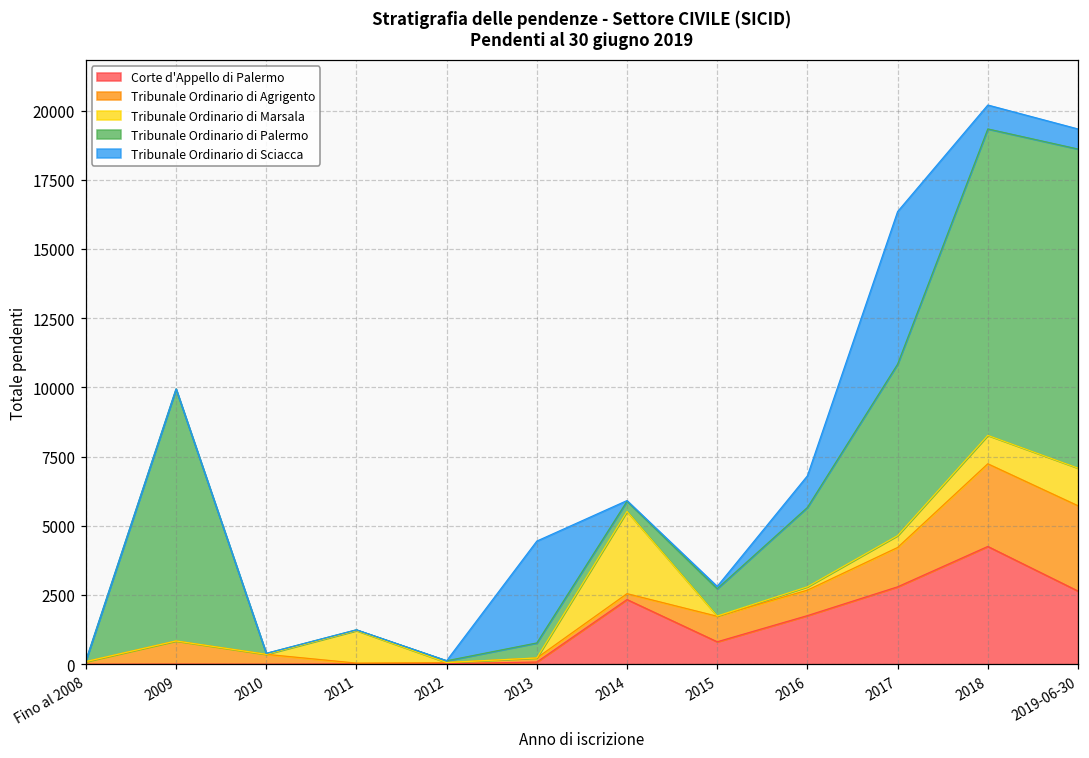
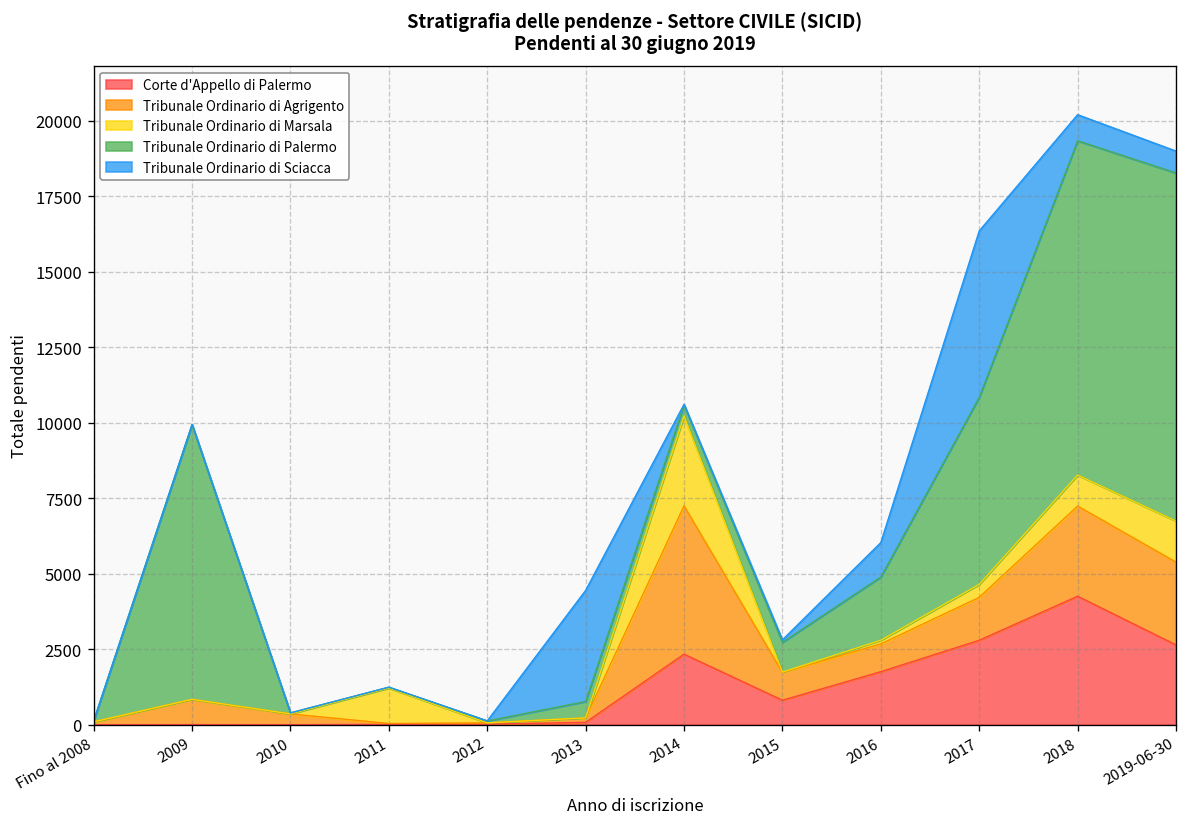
Tribunale Ordinario di Agrigento, 2014: 200 -> 4900
Tribunale Ordinario di Palermo, 2016: 2900 -> 2100
Tribunale Ordinario di Agrigento, 2019-06-30: 3100 -> 2700
